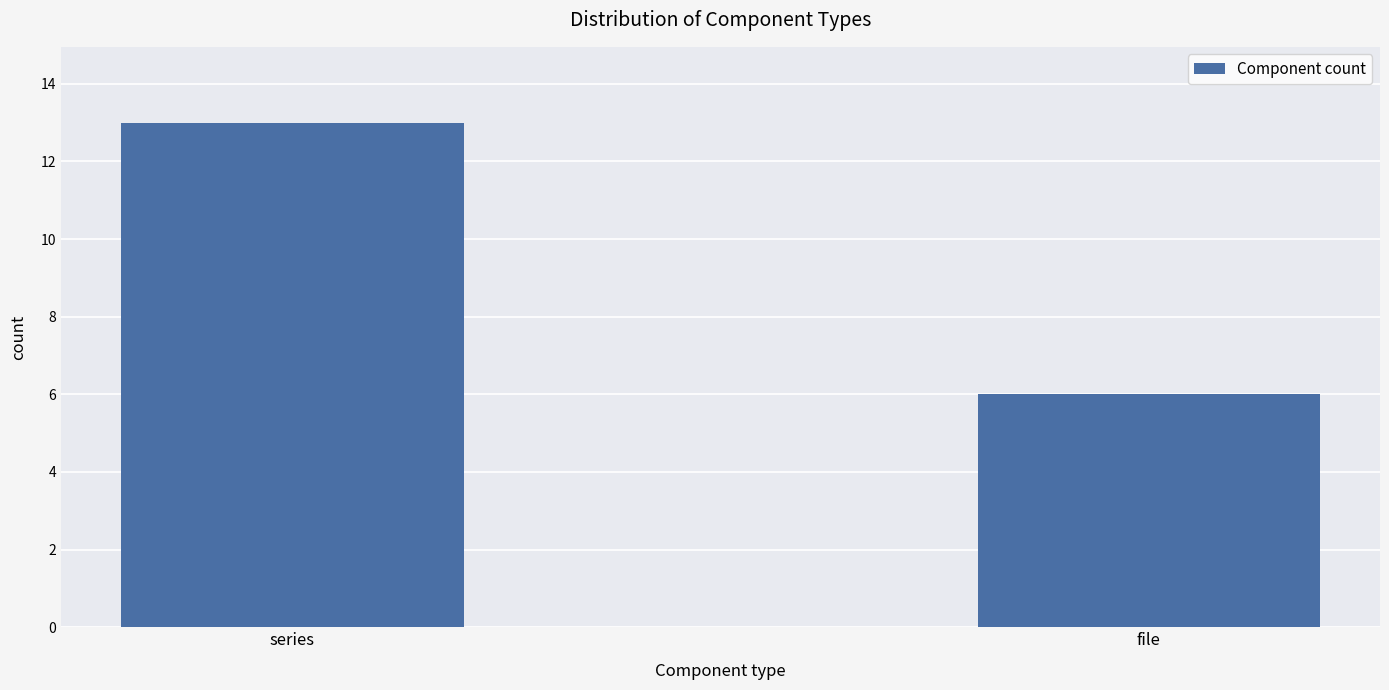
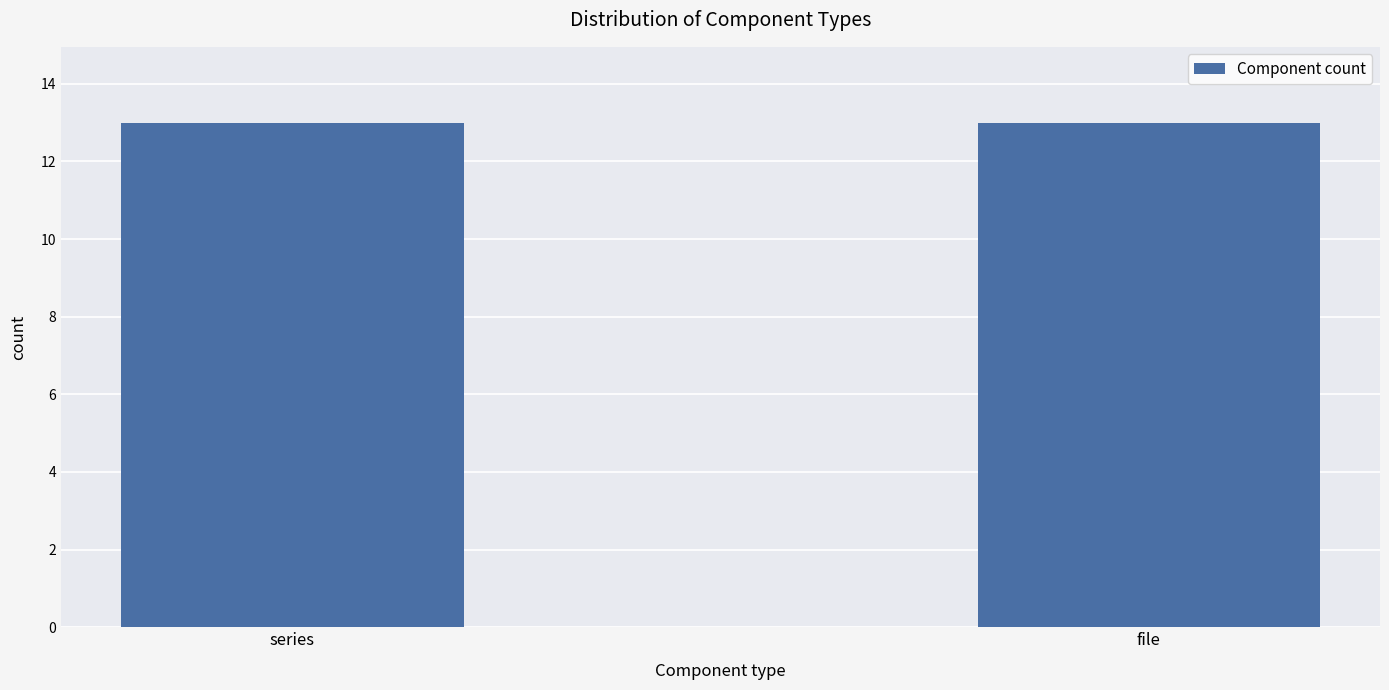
file: 6 -> 13
